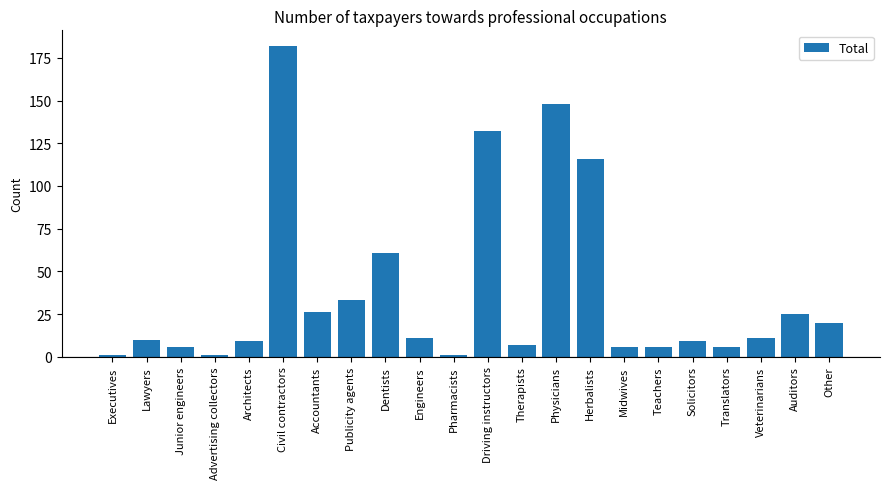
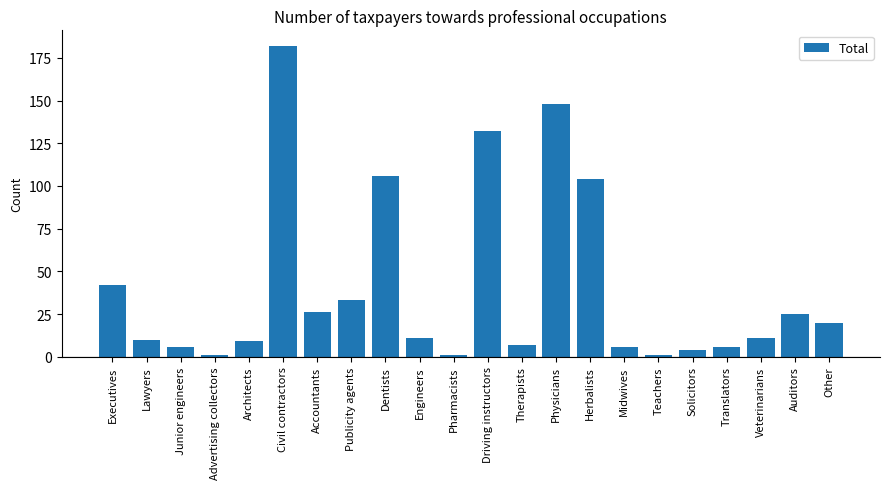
Executives: 1 -> 42
Dentists: 61 -> 106
Herbalists: 116 -> 104
Teachers: 6 -> 1
Solicitors: 9 -> 4
